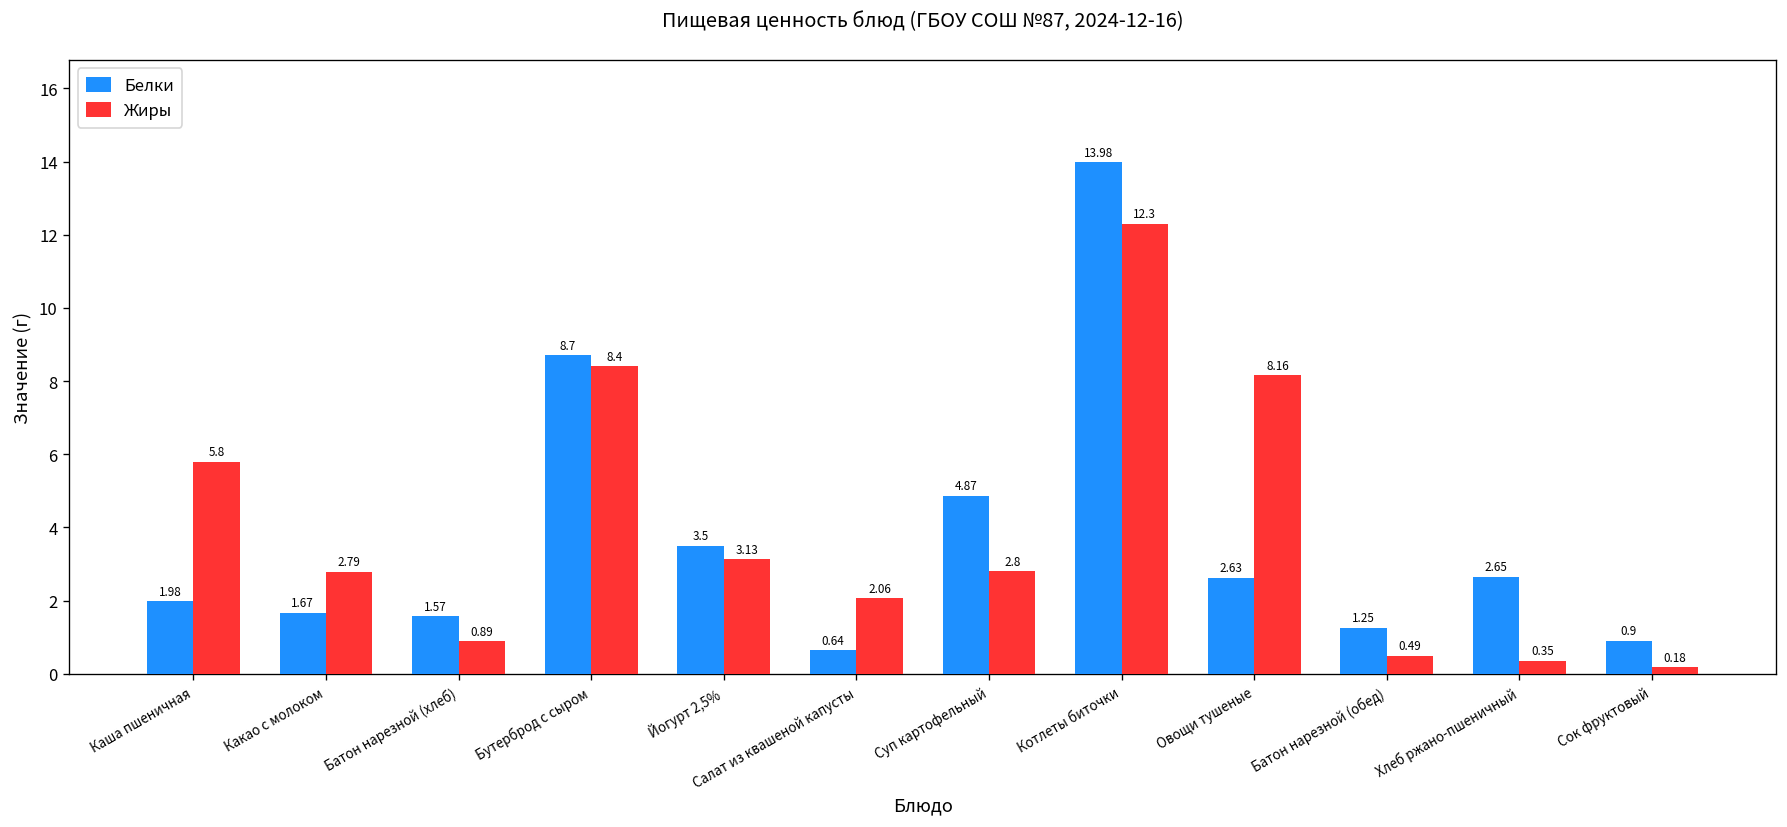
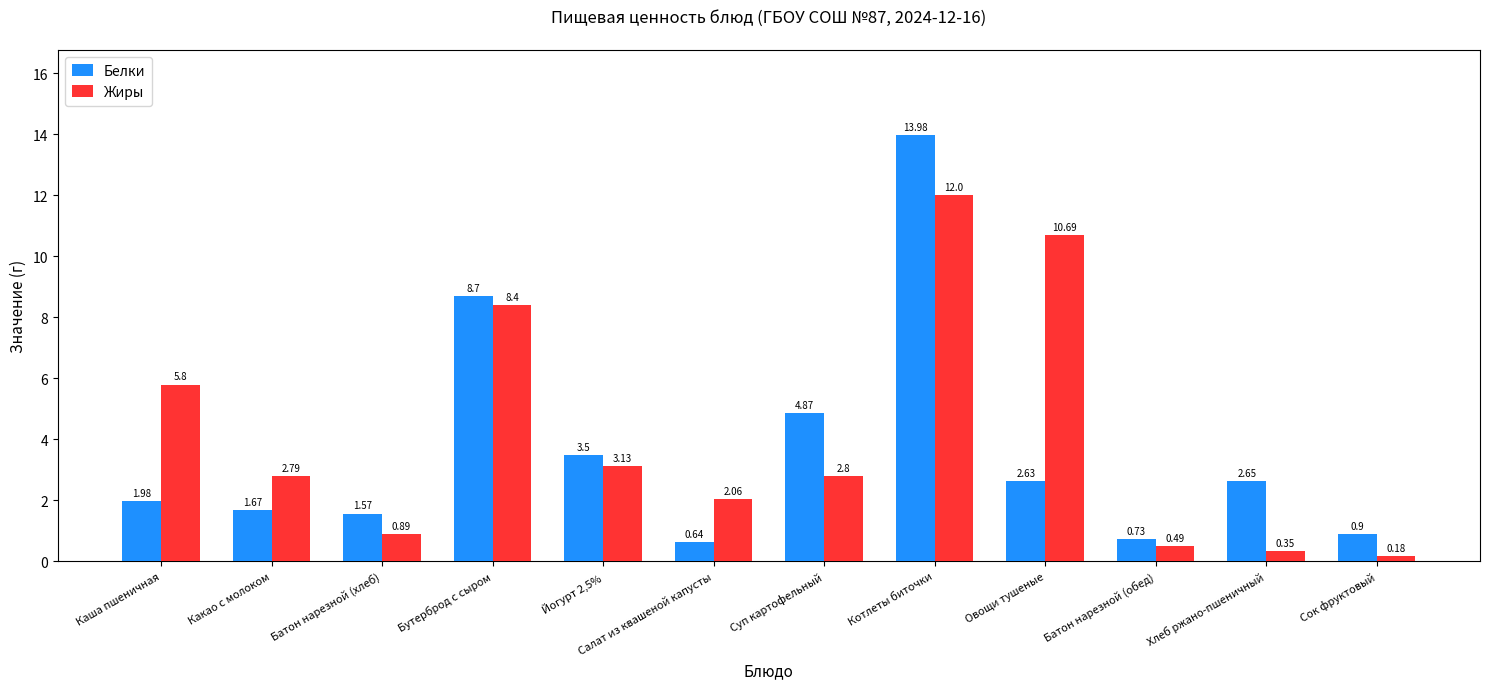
Жиры, Котлеты биточки: 12.3 -> 12.0
Жиры, Овощи тушеные: 8.16 -> 10.69
Белки, Батон нарезной (обед): 1.25 -> 0.73
